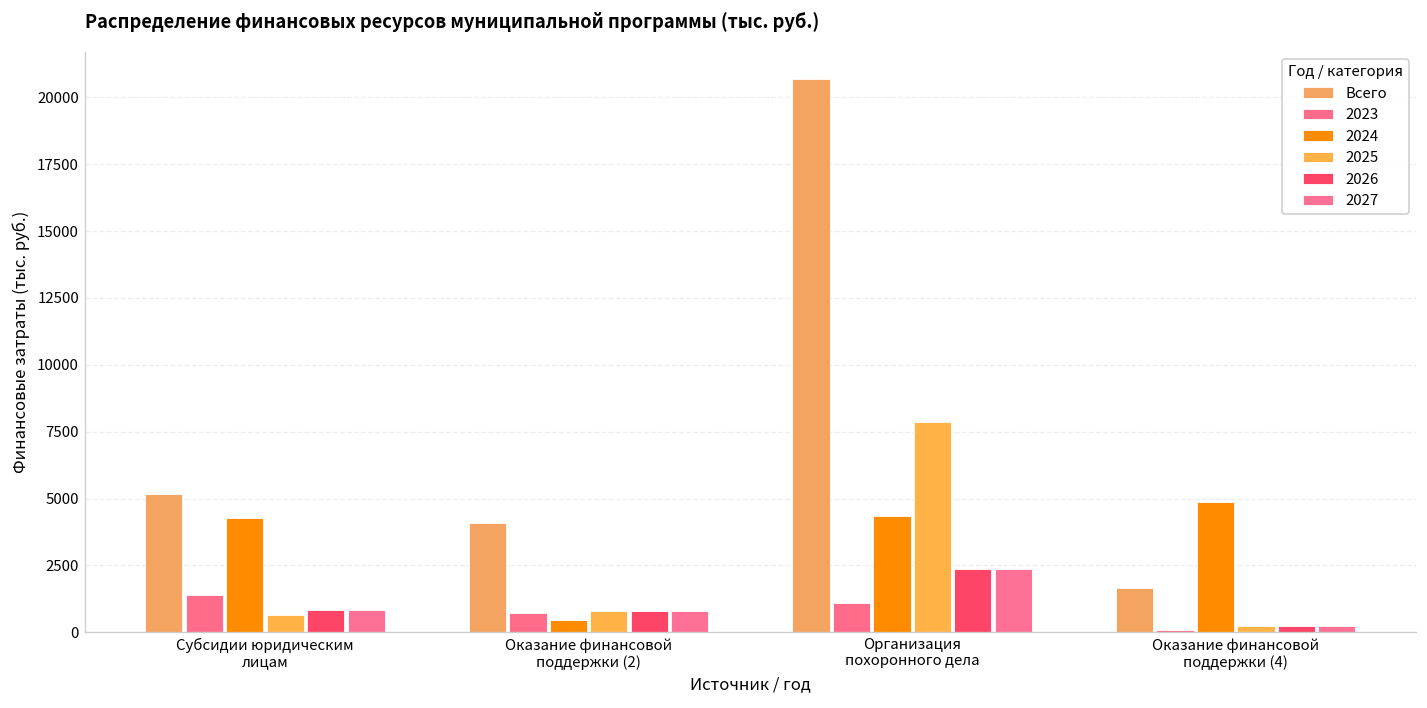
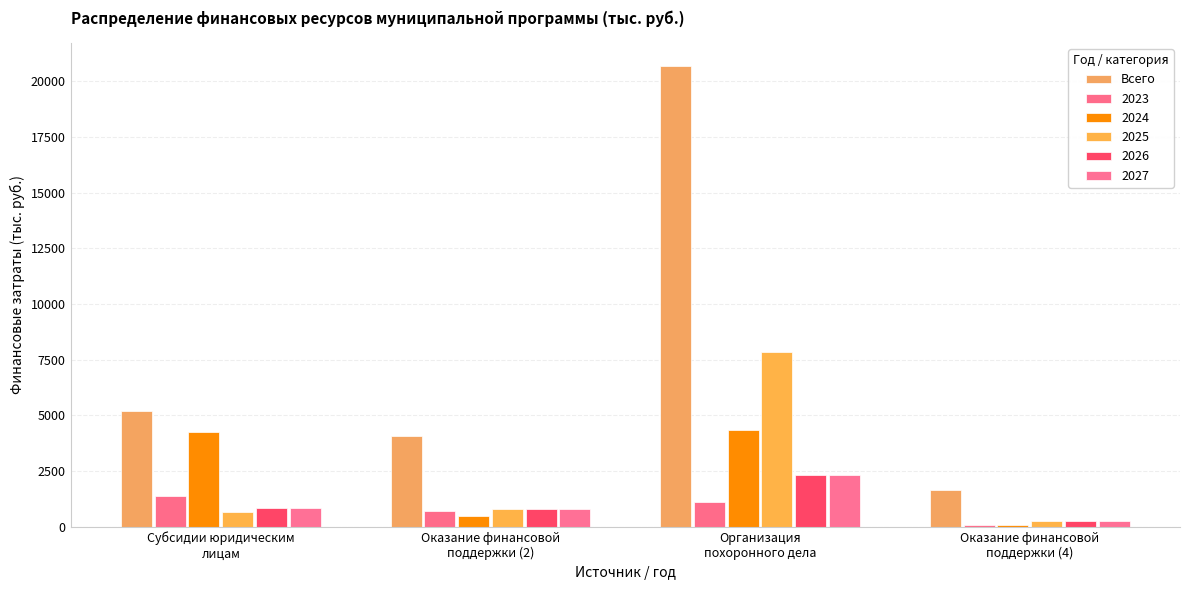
2024, Оказание финансовой поддержки (4): 4900 -> 100
